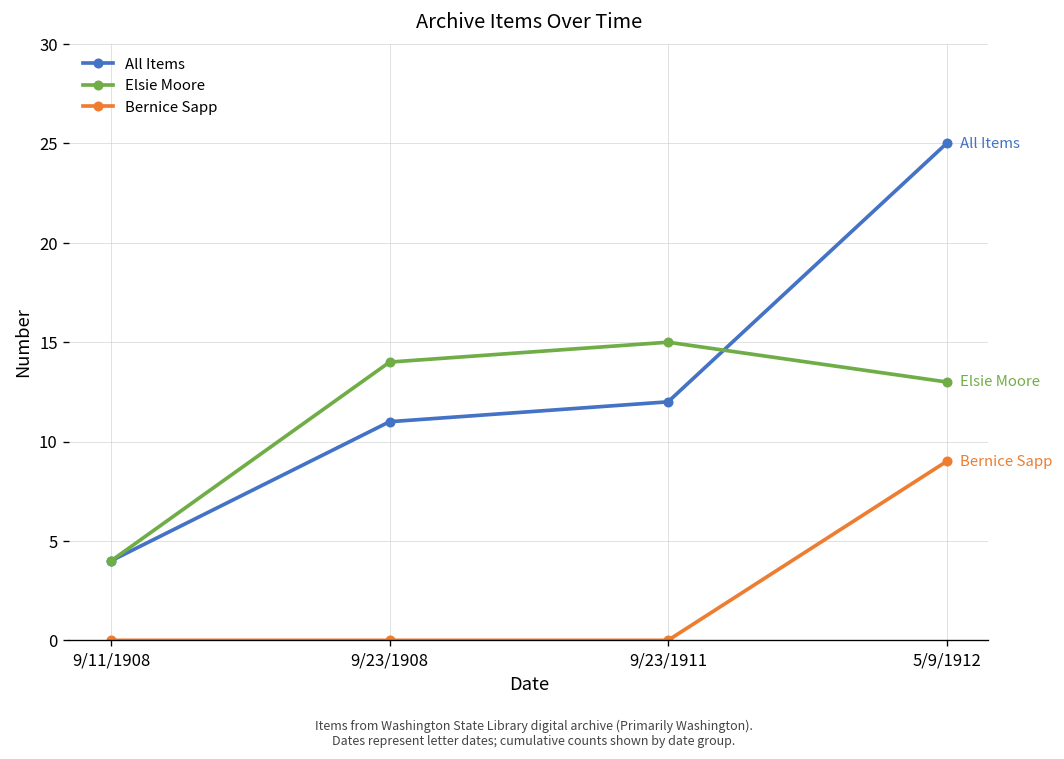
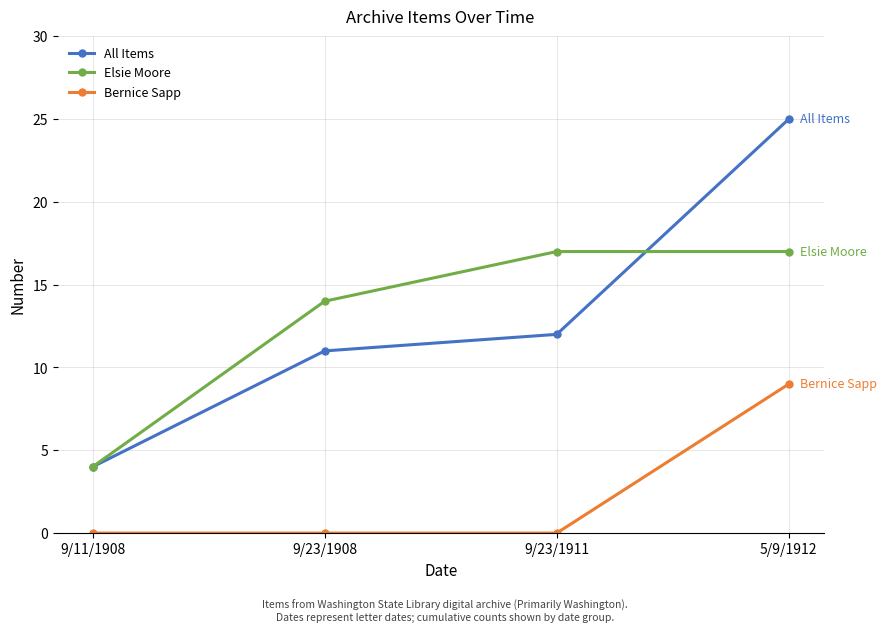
Elsie Moore, 9/23/1911: 15 -> 17
Elsie Moore, 5/9/1912: 13 -> 17
